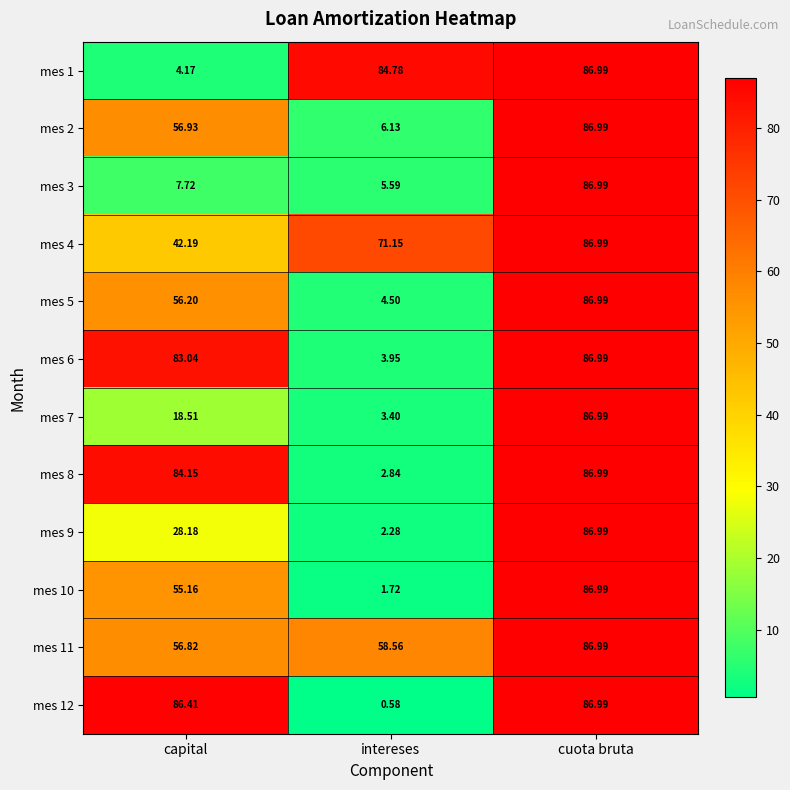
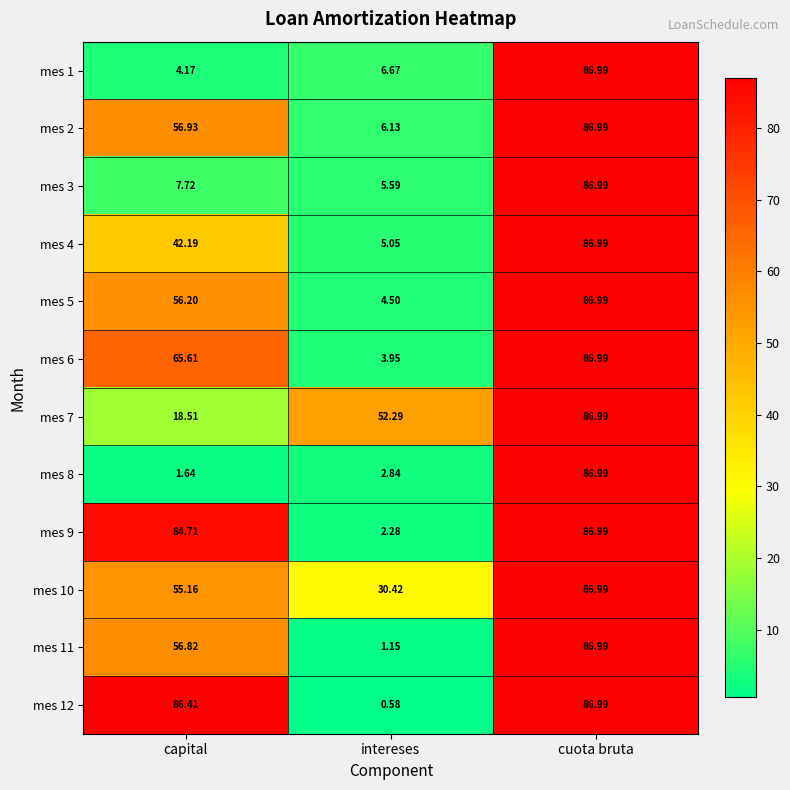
mes 1, intereses: 84.78 -> 6.67
mes 4, intereses: 71.15 -> 5.05
mes 6, capital: 83.04 -> 65.61
mes 7, intereses: 3.40 -> 52.29
mes 8, capital: 84.15 -> 1.64
mes 9, capital: 28.18 -> 84.71
mes 10, intereses: 1.72 -> 30.42
mes 11, intereses: 58.56 -> 1.15
